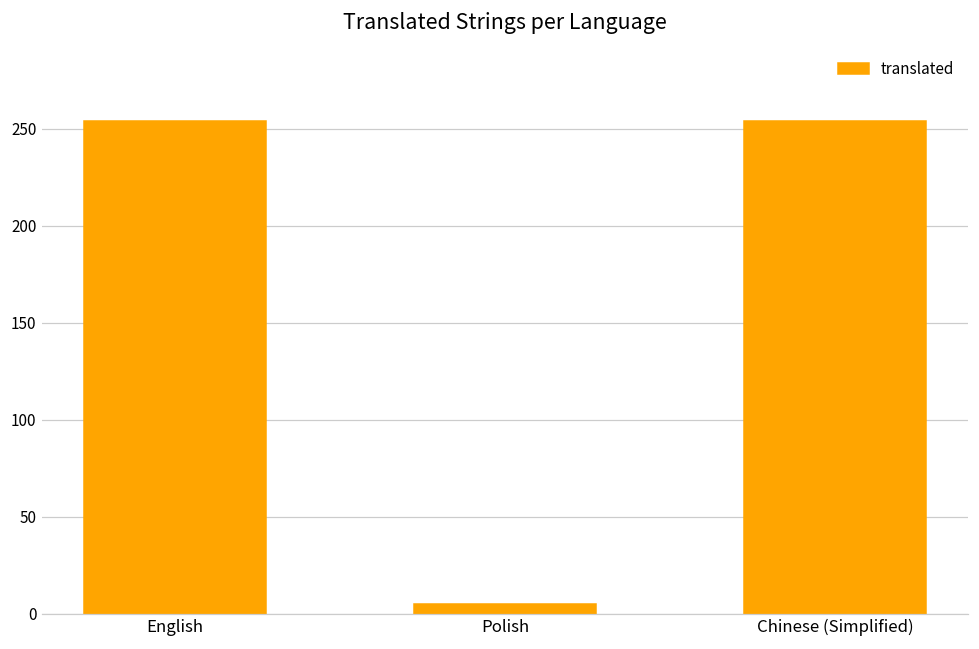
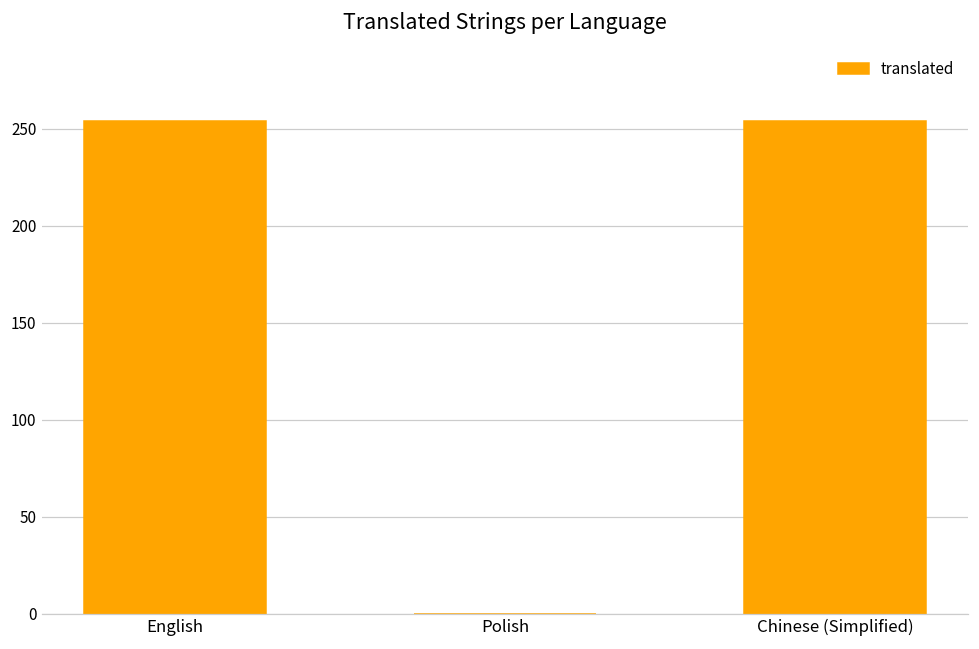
Polish: 5 -> 0
